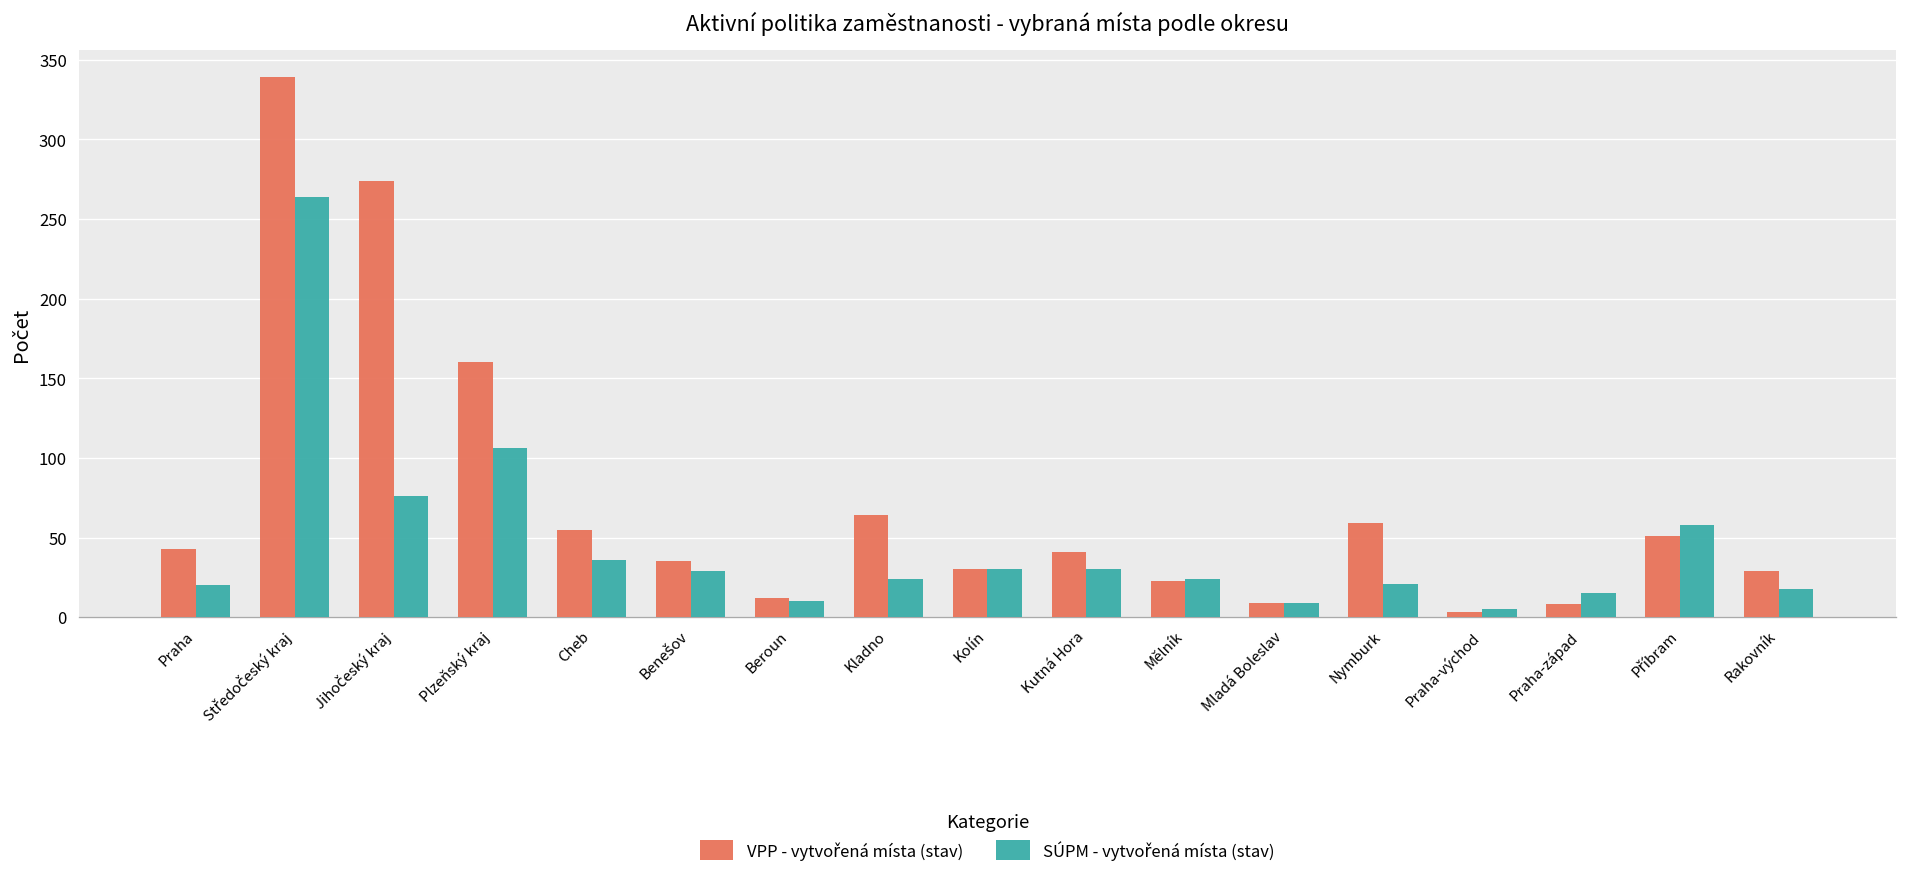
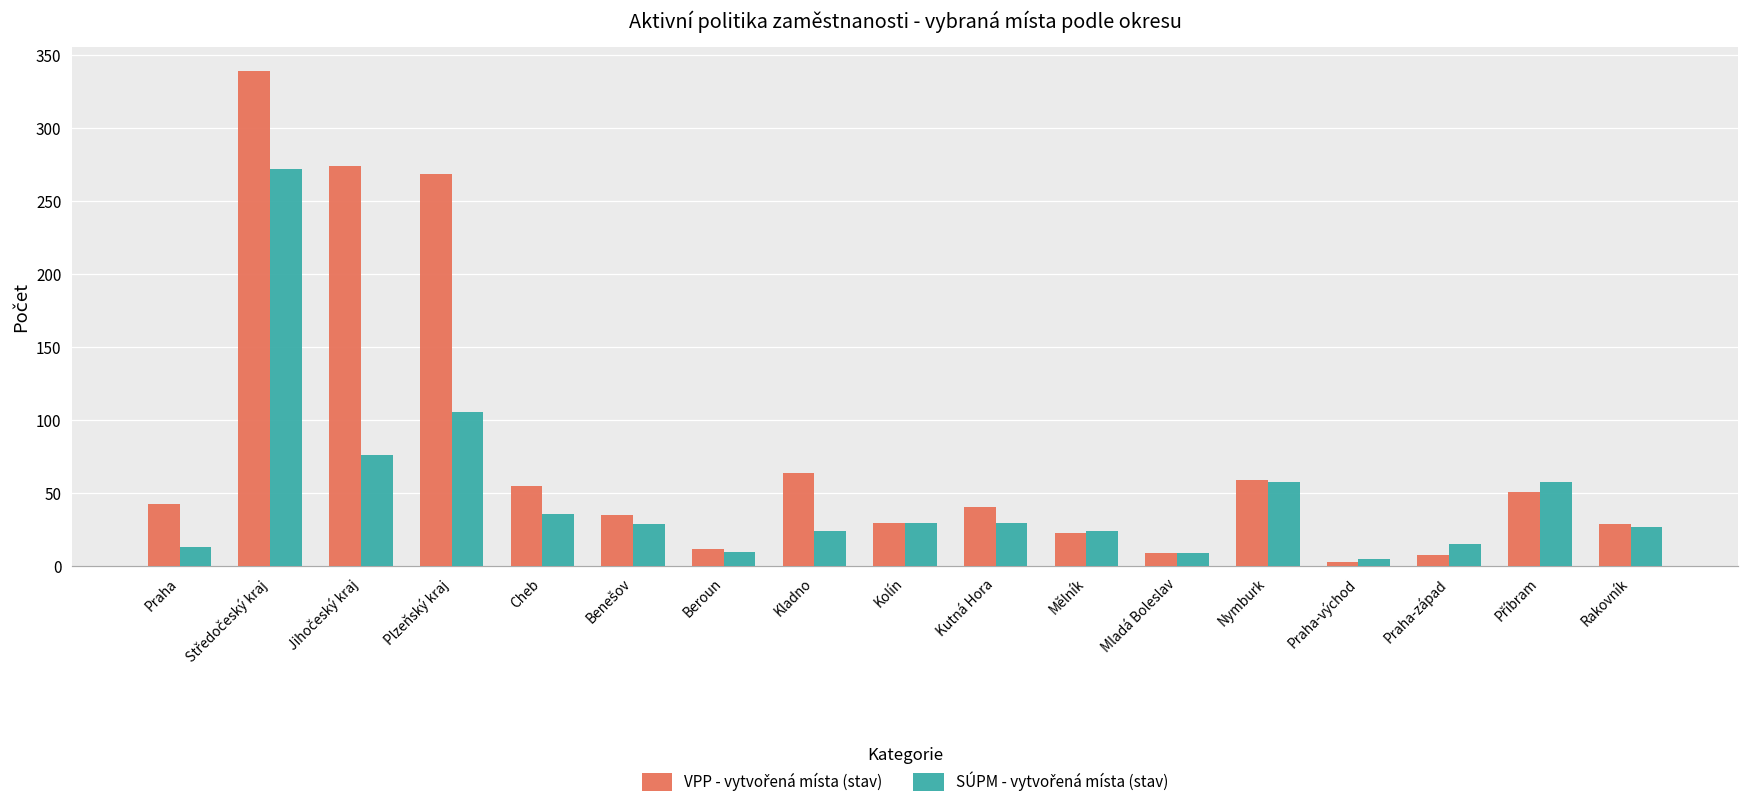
SÚPM - vytvořená místa (stav), Praha: 20 -> 13
SÚPM - vytvořená místa (stav), Středočeský kraj: 264 -> 272
VPP - vytvořená místa (stav), Plzeňský kraj: 160 -> 269
SÚPM - vytvořená místa (stav), Nymburk: 21 -> 58
SÚPM - vytvořená místa (stav), Rakovník: 18 -> 27
